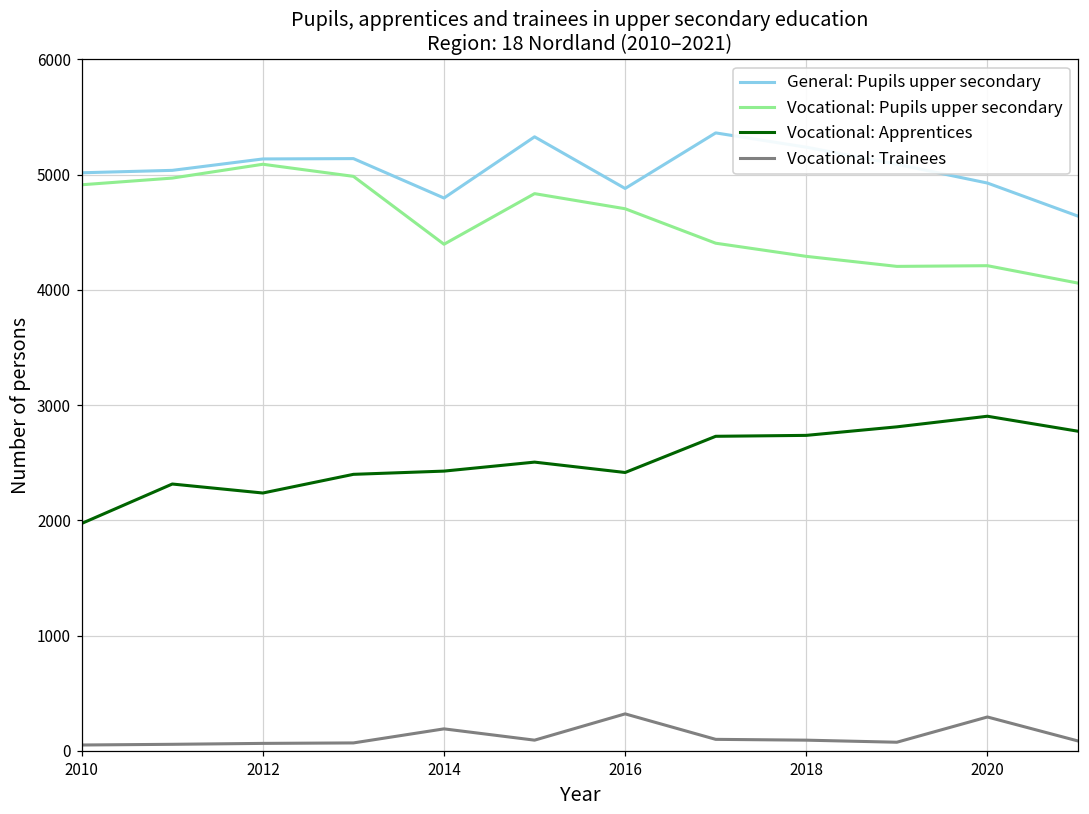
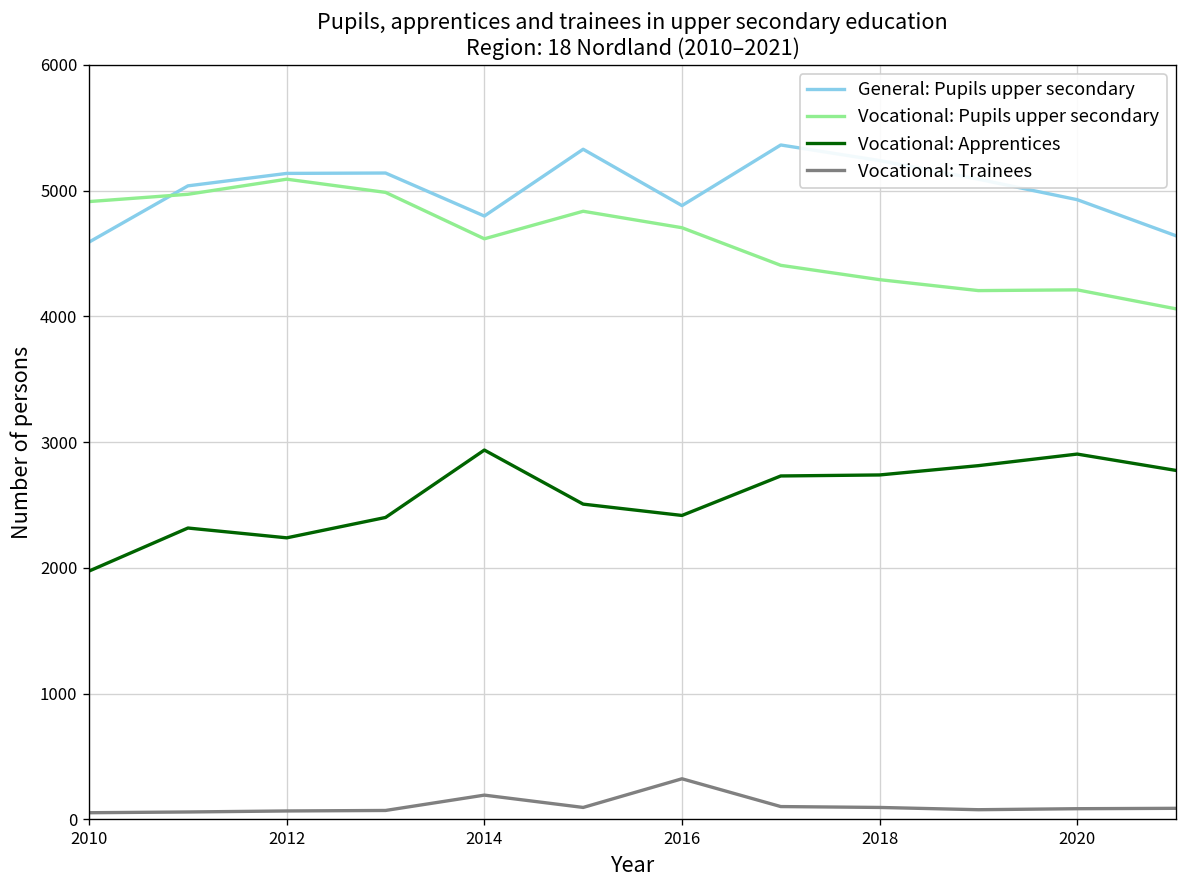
General: Pupils upper secondary, 2010: 5020 -> 4590
Vocational: Pupils upper secondary, 2014: 4400 -> 4620
Vocational: Apprentices, 2014: 2430 -> 2940
Vocational: Trainees, 2020: 300 -> 80
